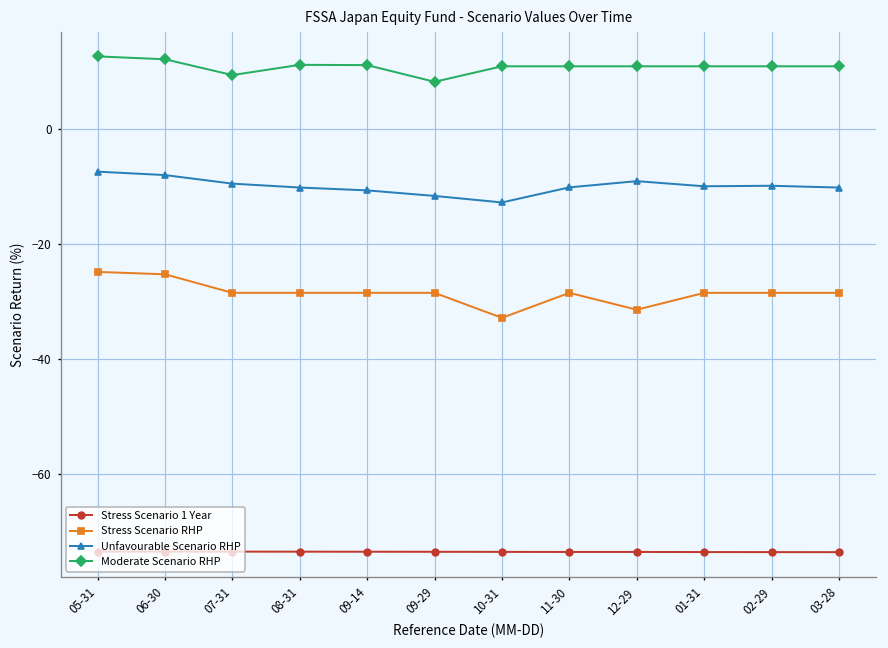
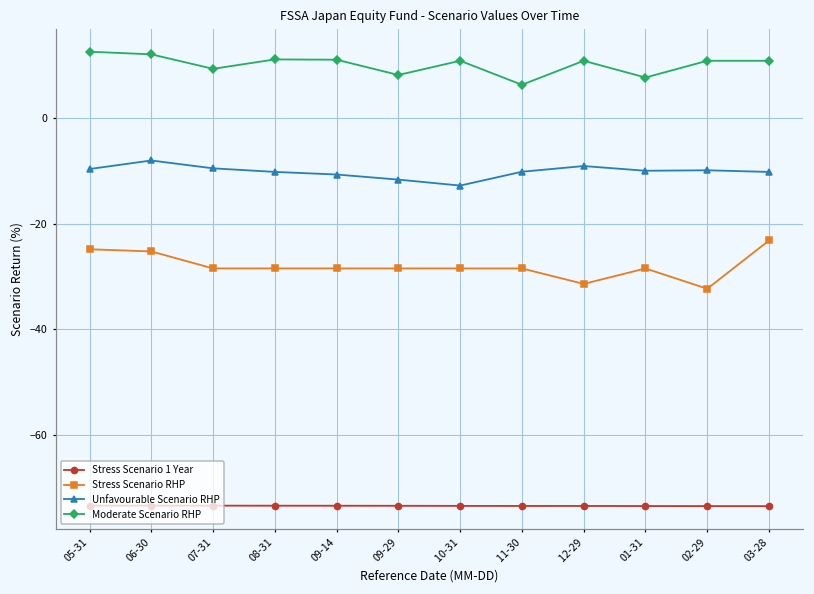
Unfavourable Scenario RHP, 05-31: -7 -> -10
Stress Scenario RHP, 10-31: -33 -> -28
Moderate Scenario RHP, 11-30: 11 -> 6
Moderate Scenario RHP, 01-31: 11 -> 8
Stress Scenario RHP, 02-29: -29 -> -32
Stress Scenario RHP, 03-28: -29 -> -23
